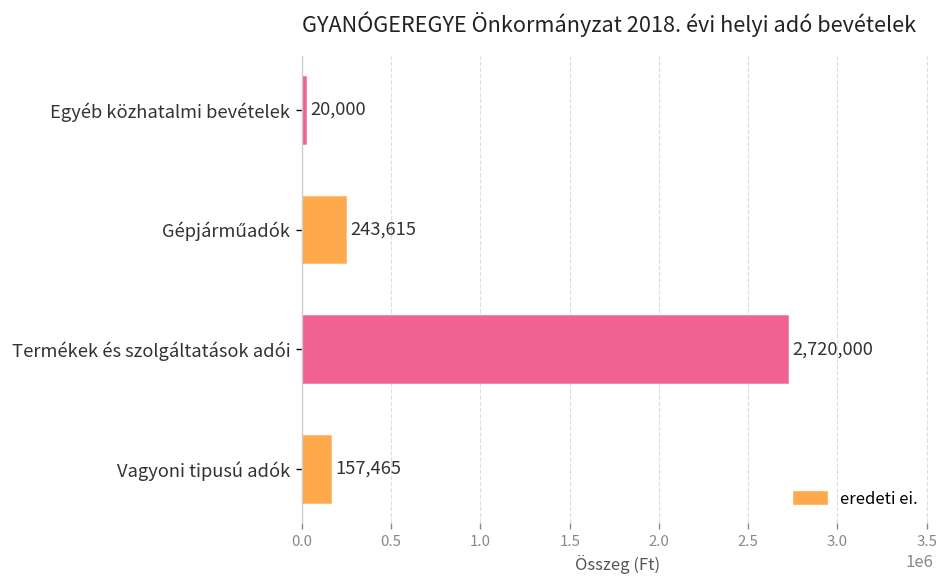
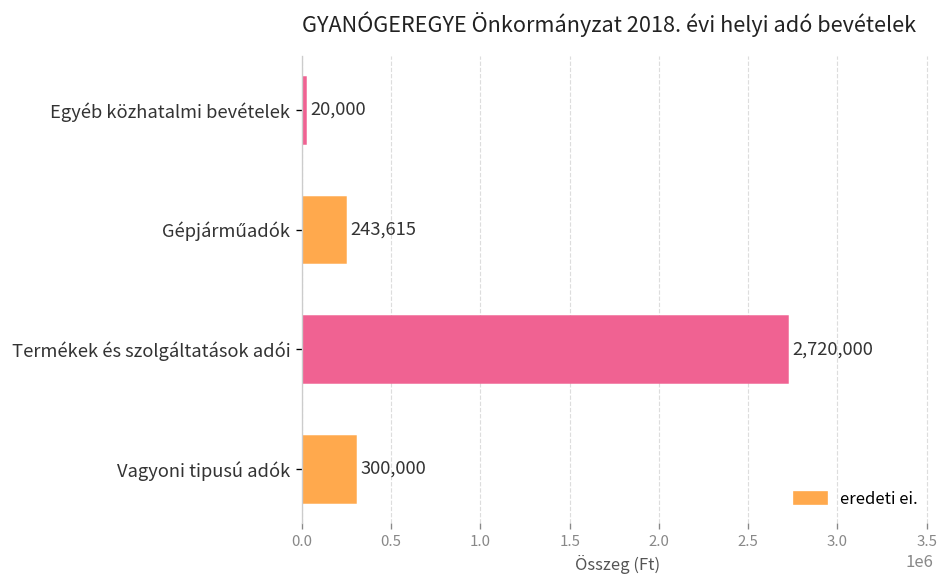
Vagyoni tipusú adók: 157,465 -> 300,000
